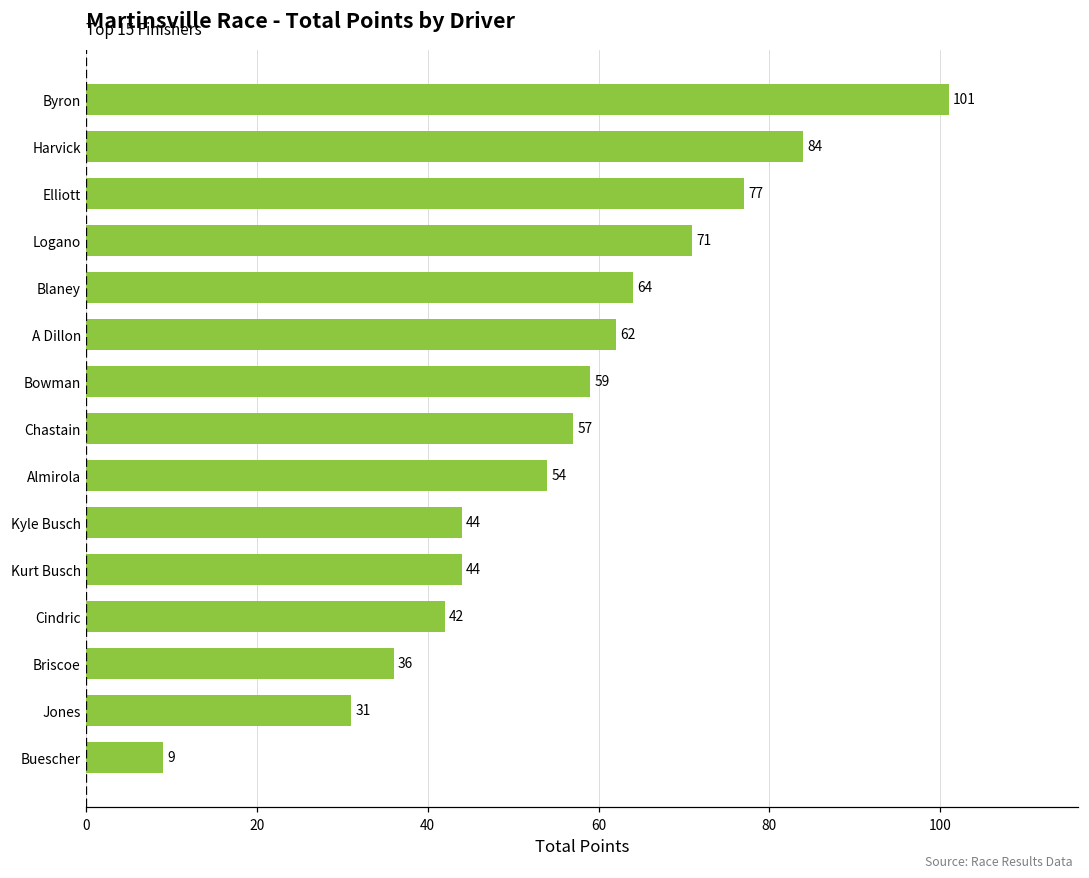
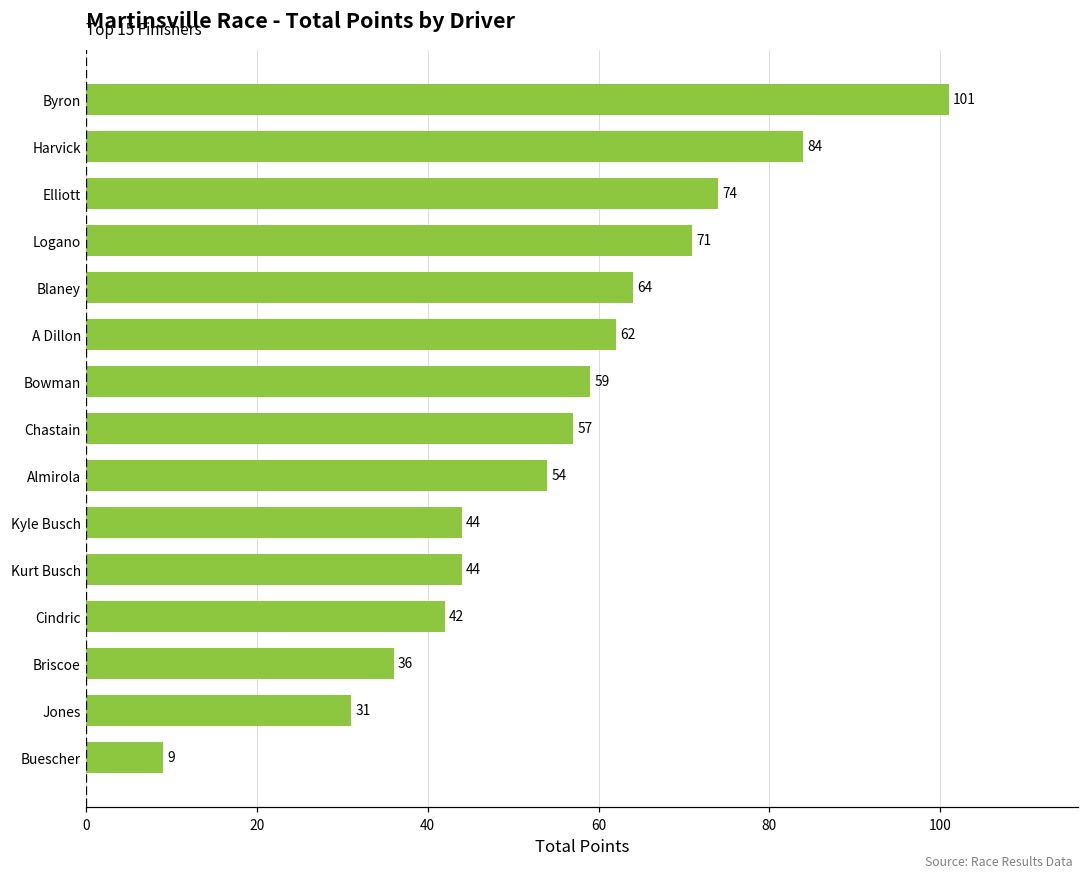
Elliott: 77 -> 74
